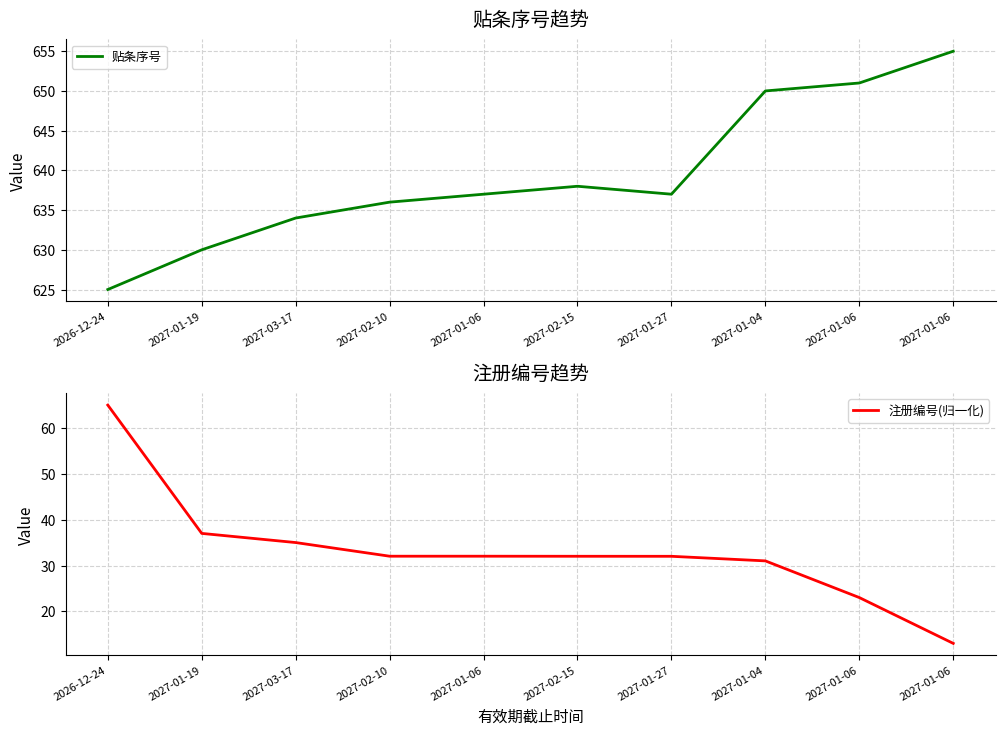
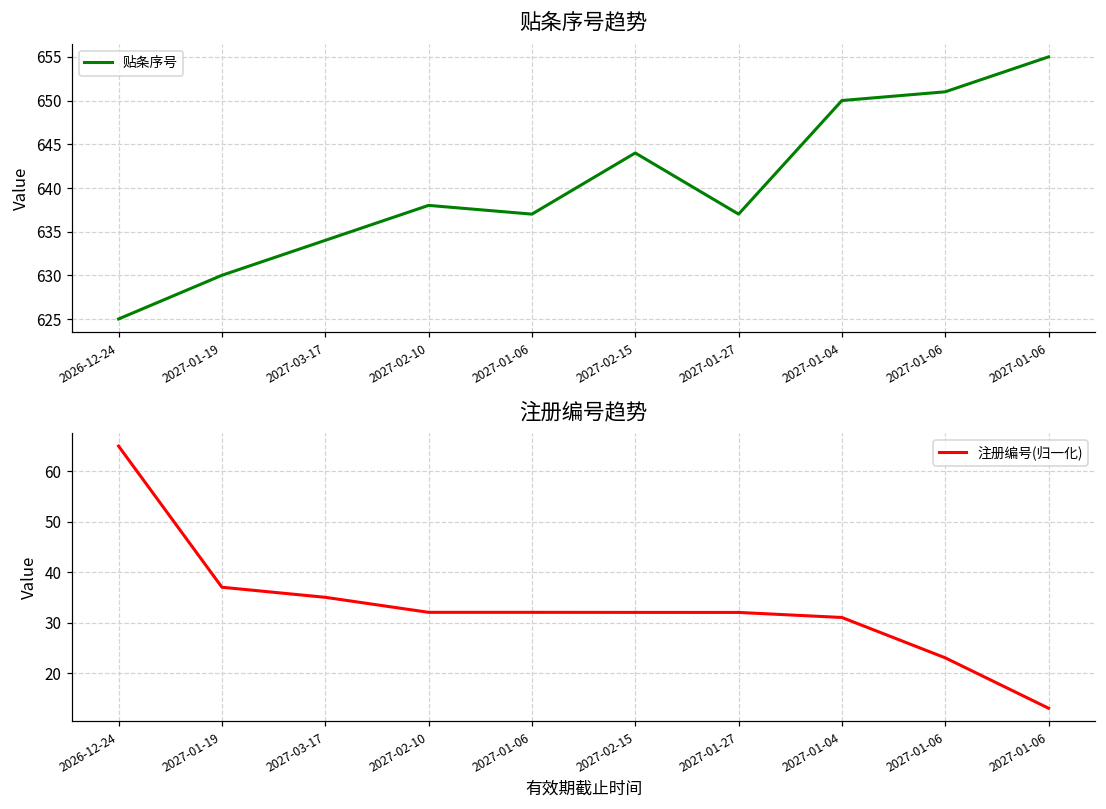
贴条序号趋势, 2027-02-10: 636 -> 638
贴条序号趋势, 2027-02-15: 638 -> 644
